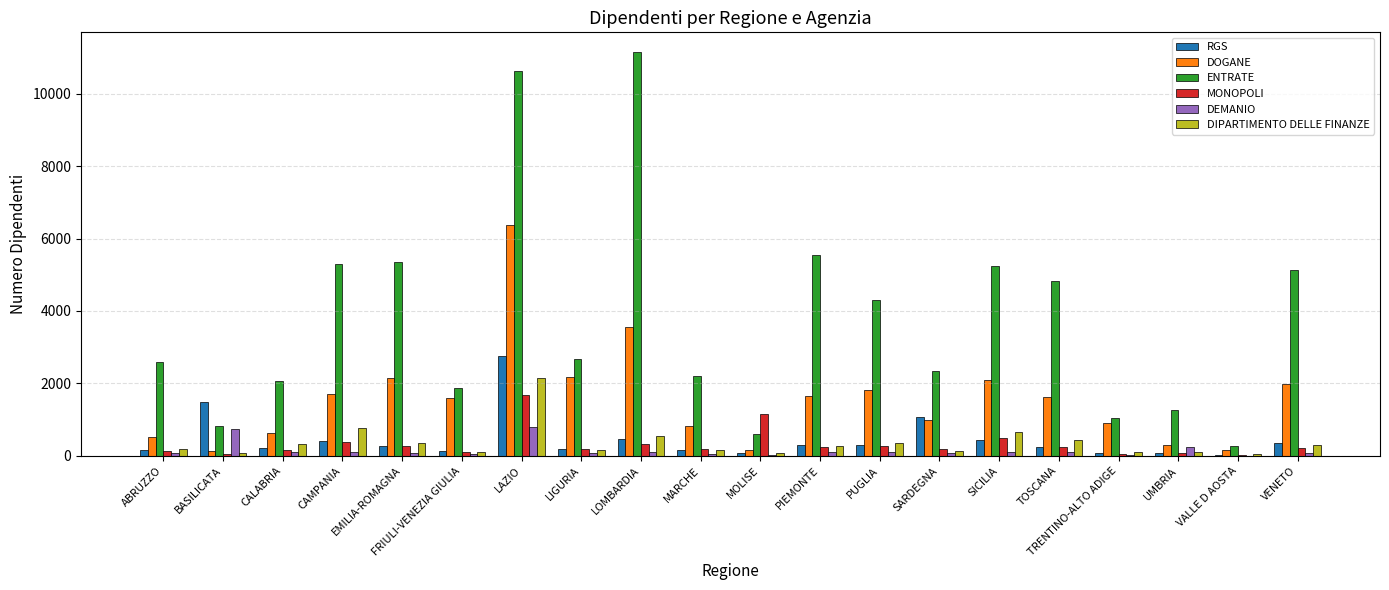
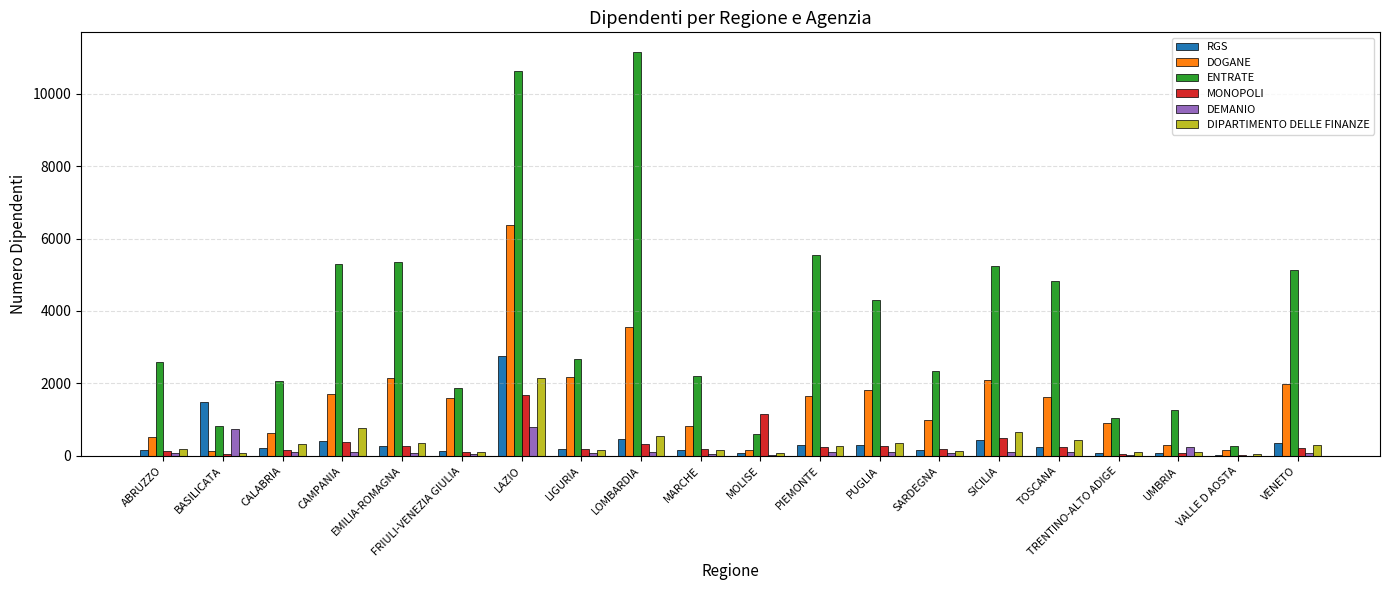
RGS, SARDEGNA: 1100 -> 200
